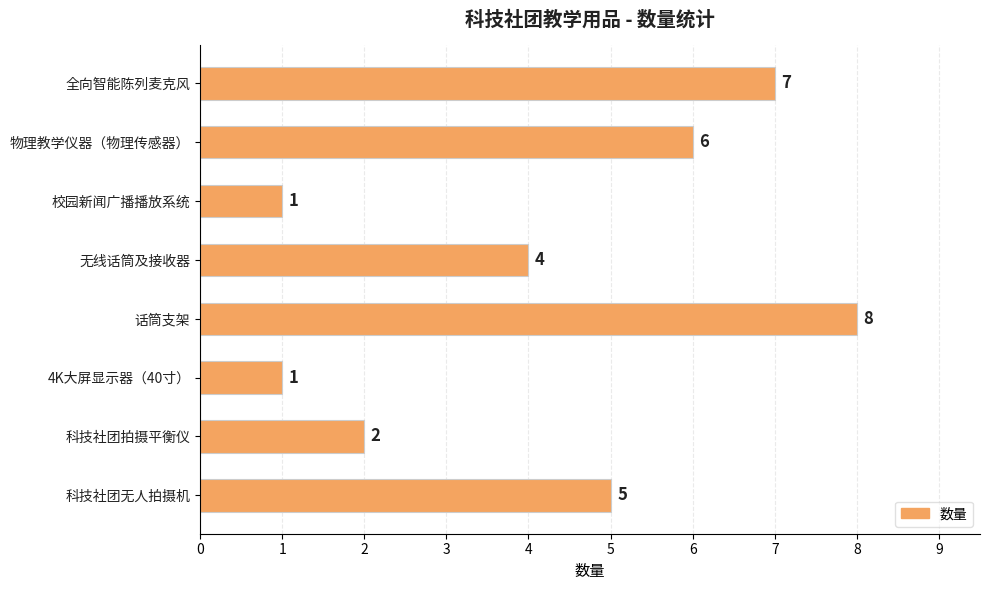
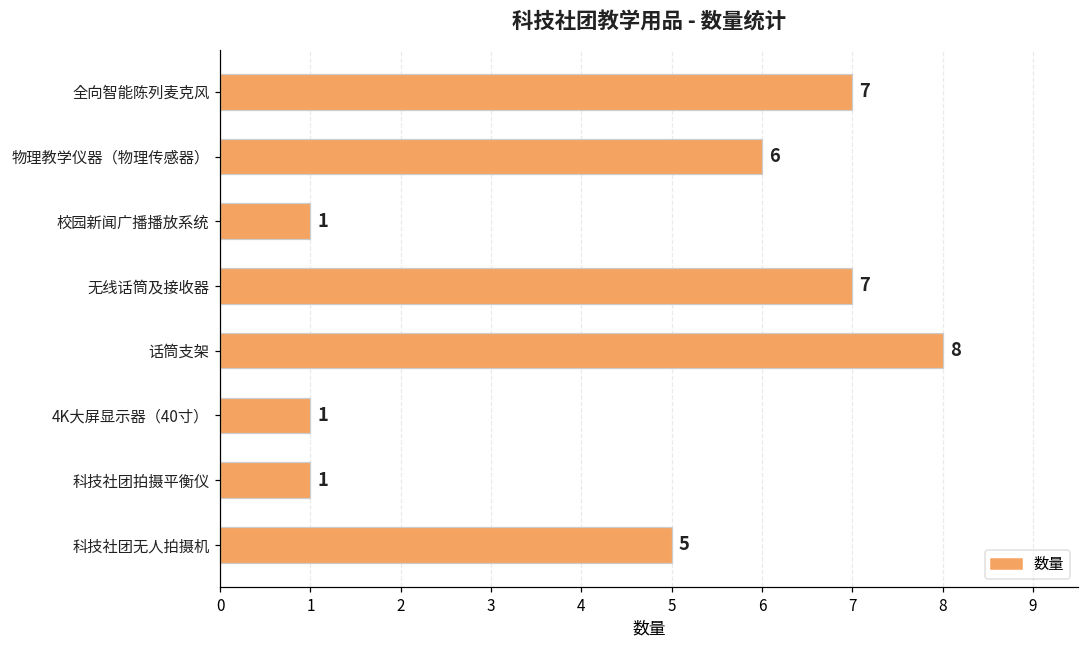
无线话筒及接收器: 4 -> 7
科技社团拍摄平衡仪: 2 -> 1
